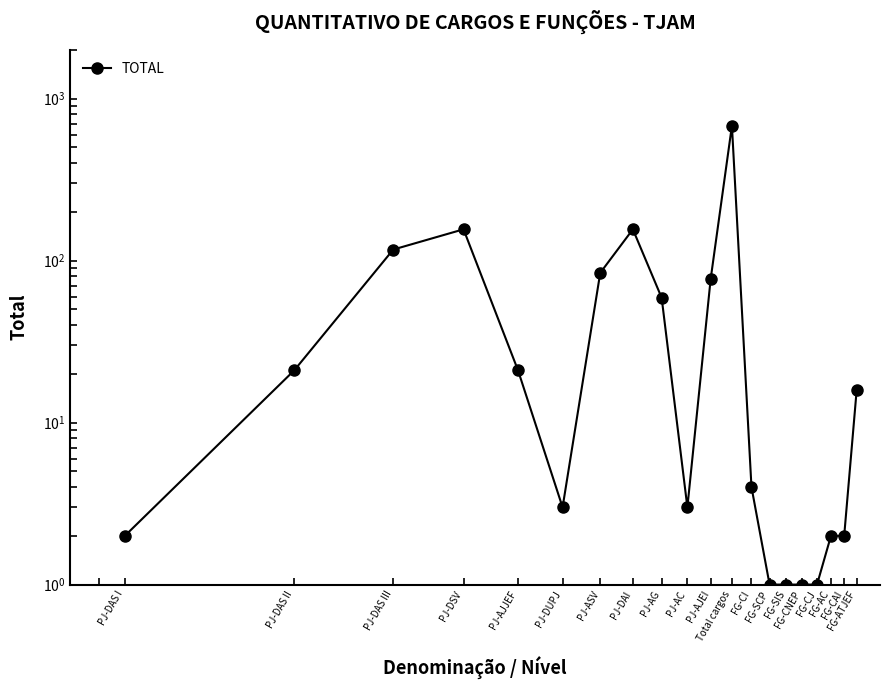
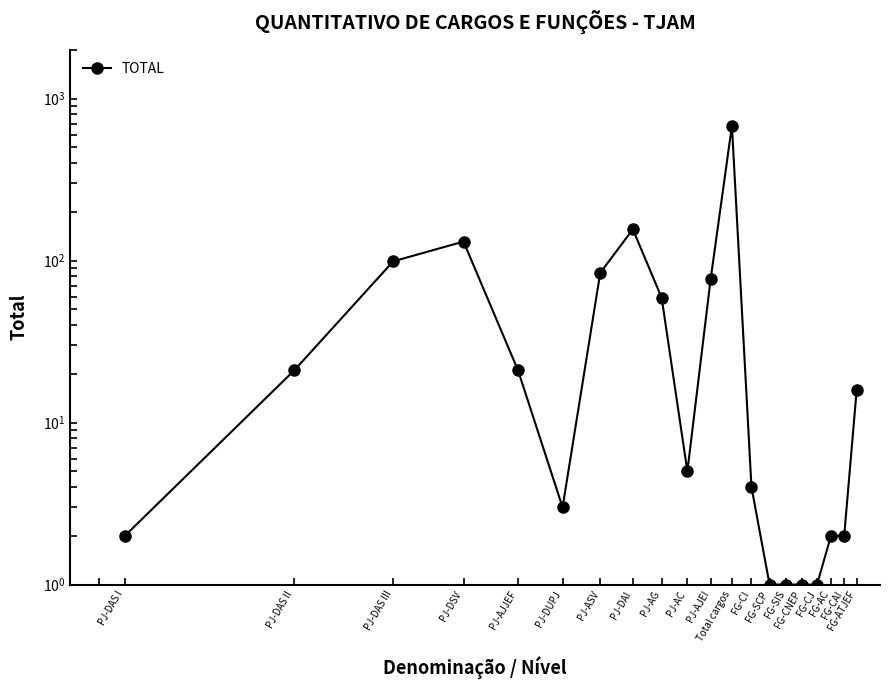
PJ-DAS III: 120 -> 100
PJ-DSV: 160 -> 130
PJ-AC: 3 -> 5
